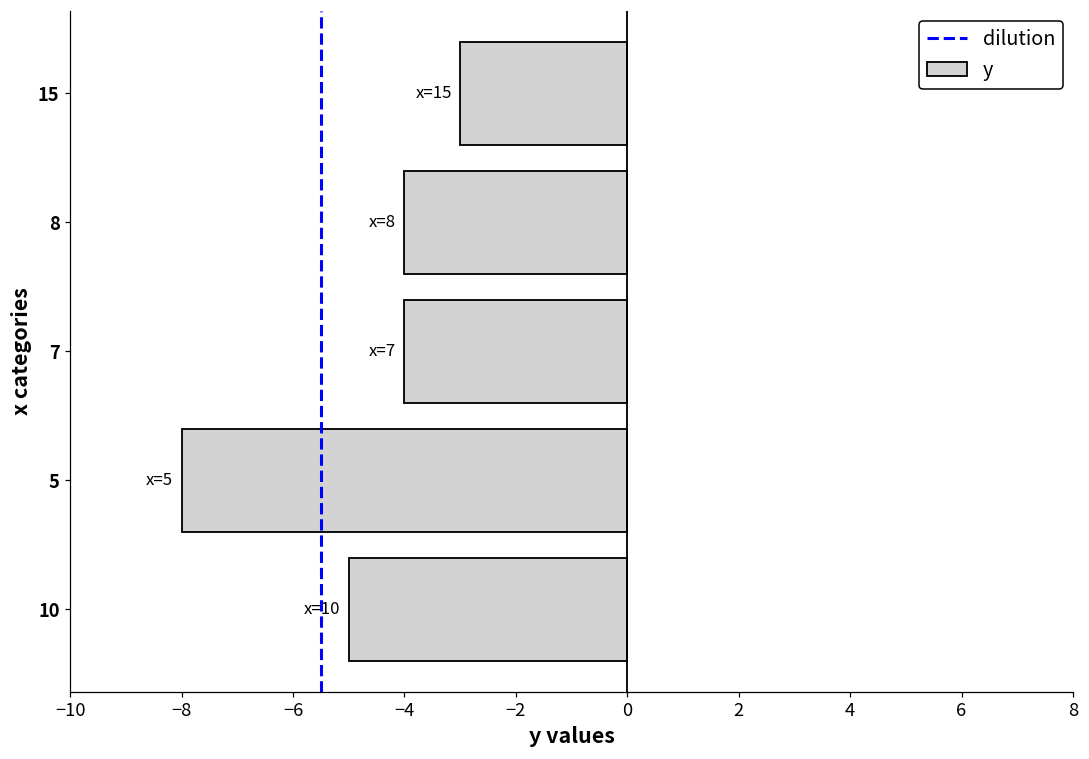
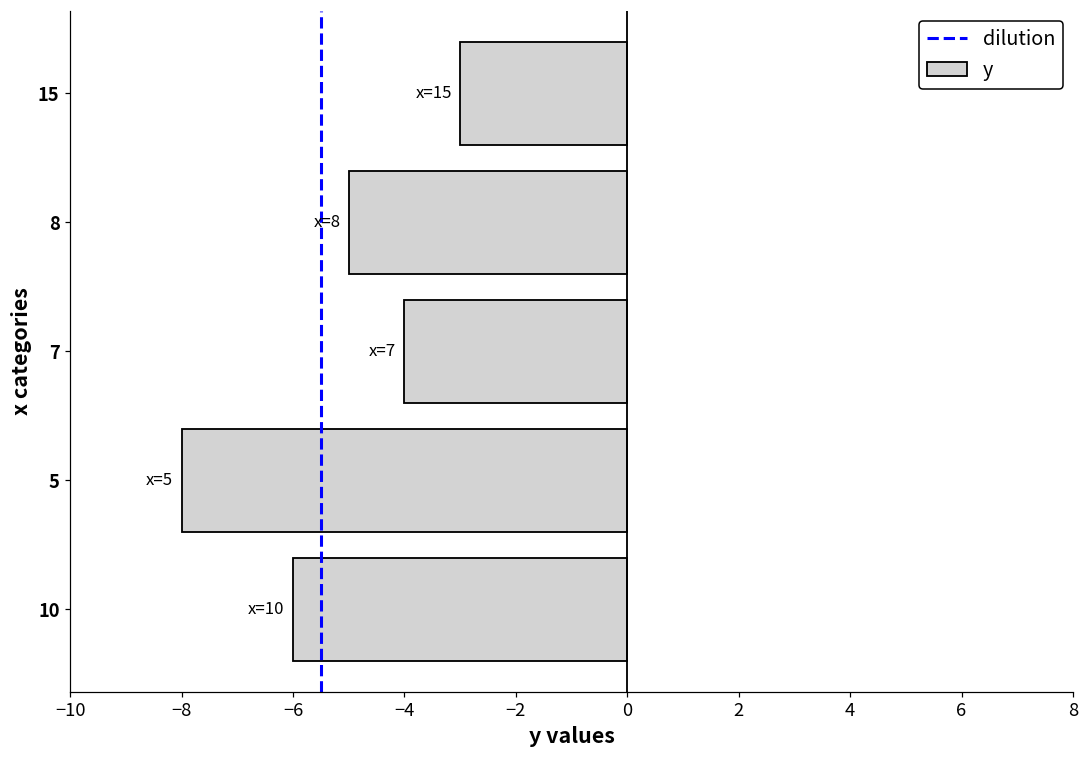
8: -4.0 -> -5.0
10: -5.0 -> -6.0
